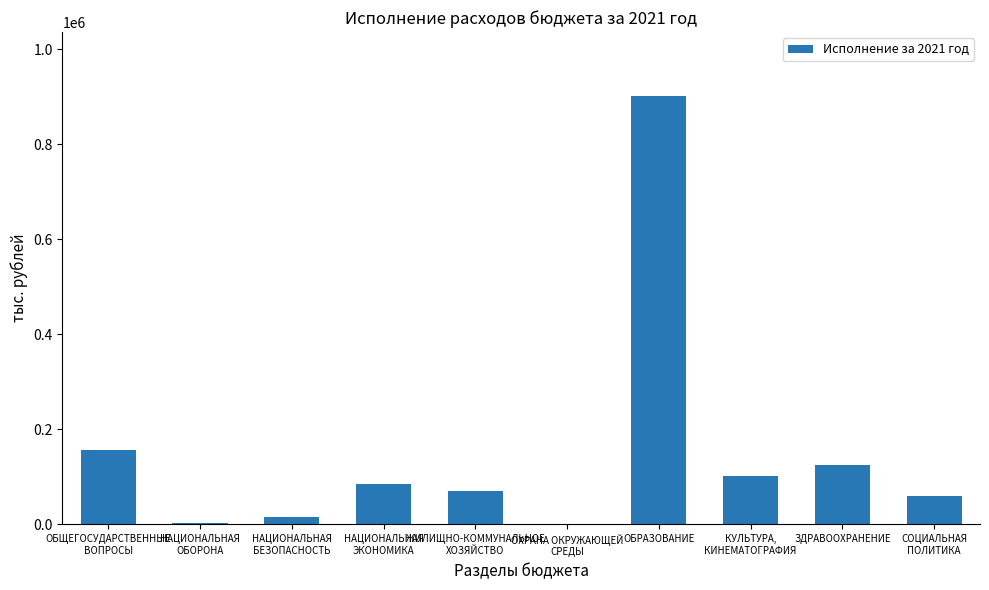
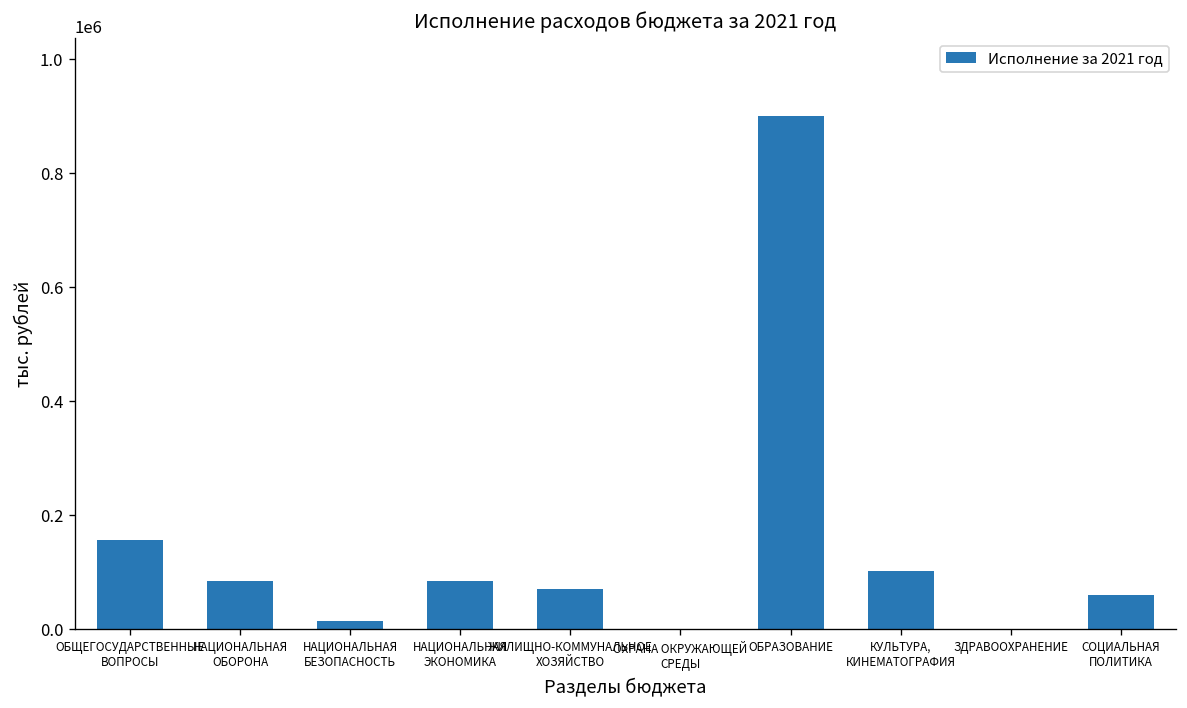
НАЦИОНАЛЬНАЯ ОБОРОНА: 0 -> 90000
ЗДРАВООХРАНЕНИЕ: 120000 -> 0
